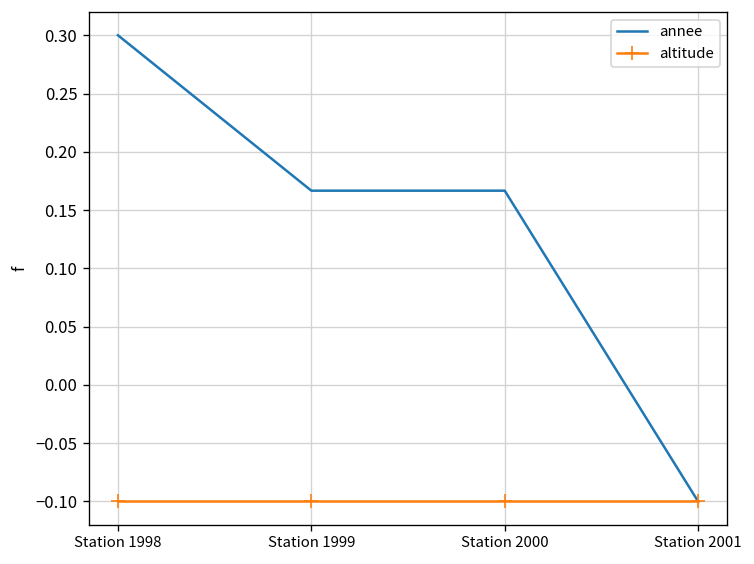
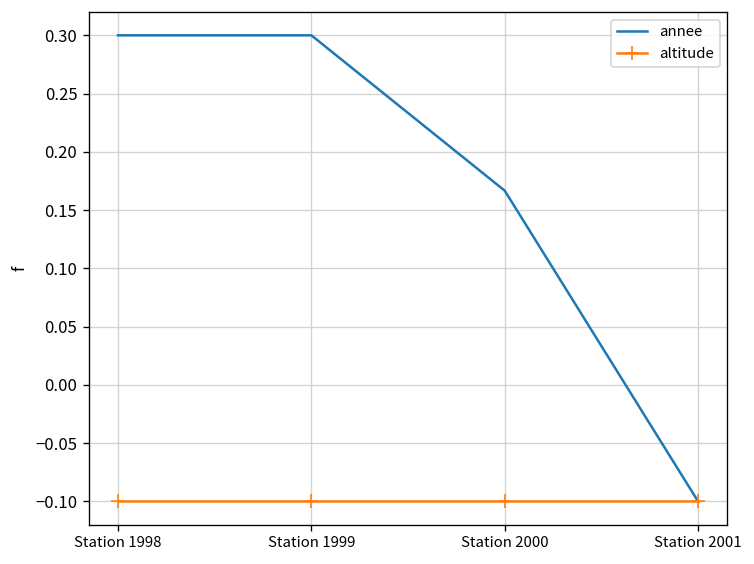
annee, Station 1999: 0.17 -> 0.30
